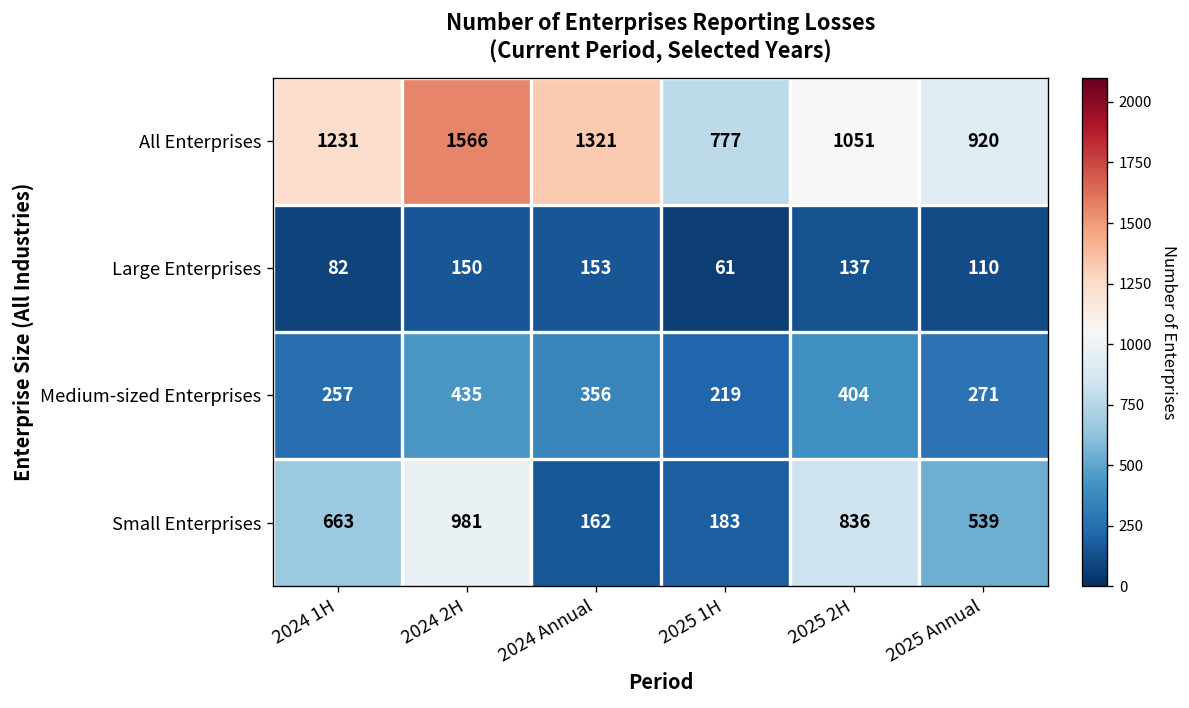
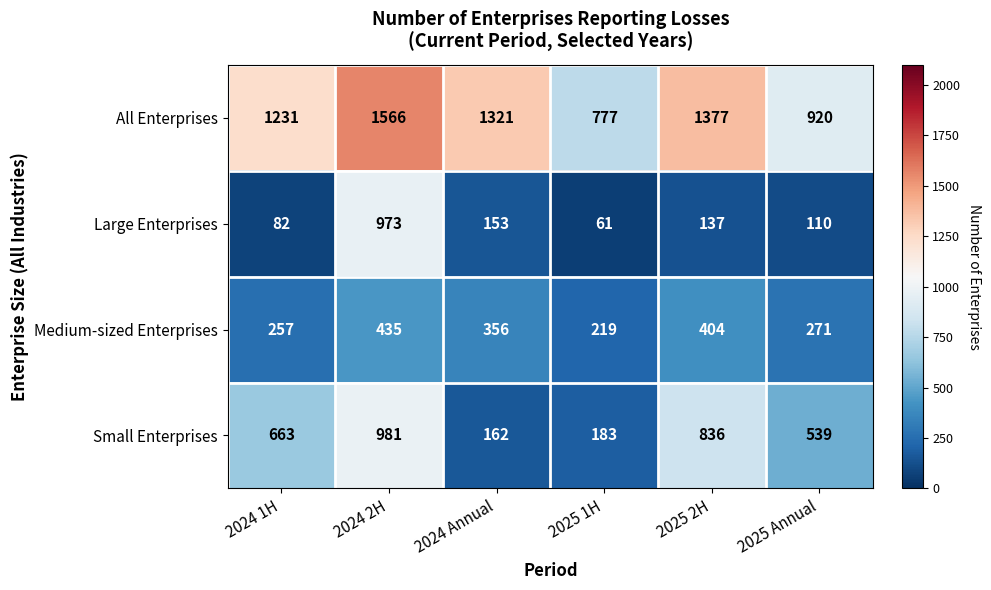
All Enterprises, 2025 2H: 1051 -> 1377
Large Enterprises, 2024 2H: 150 -> 973
